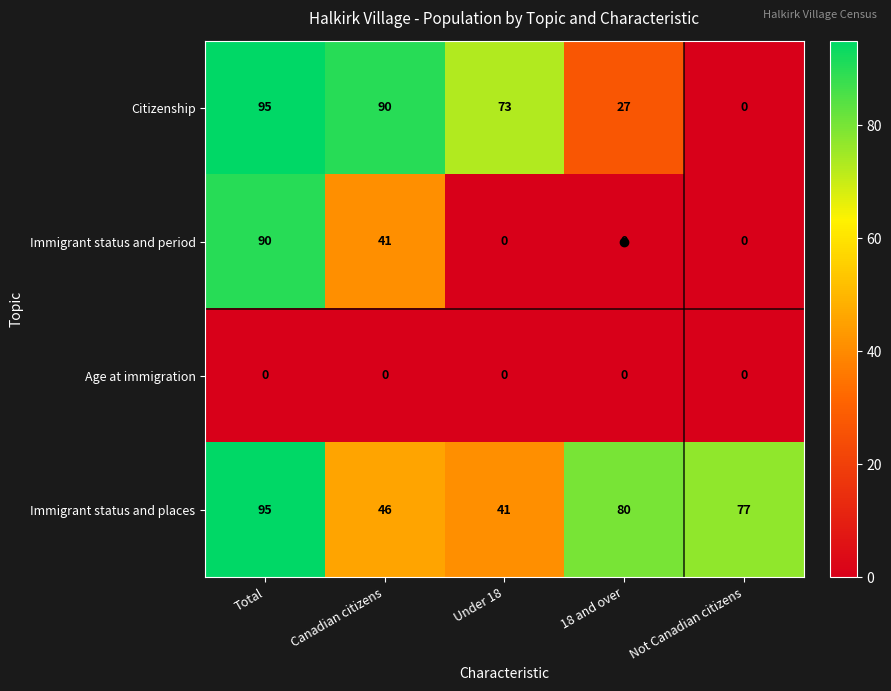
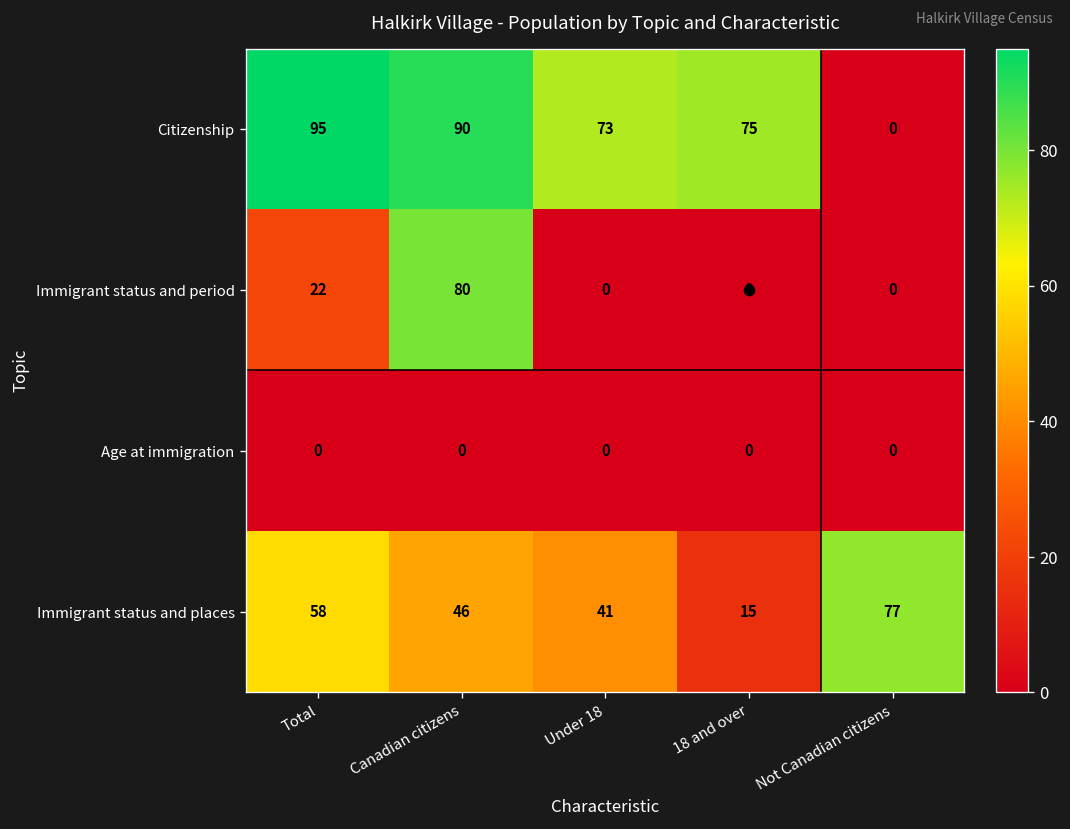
Citizenship, 18 and over: 27 -> 75
Immigrant status and period, Total: 90 -> 22
Immigrant status and period, Canadian citizens: 41 -> 80
Immigrant status and places, Total: 95 -> 58
Immigrant status and places, 18 and over: 80 -> 15
